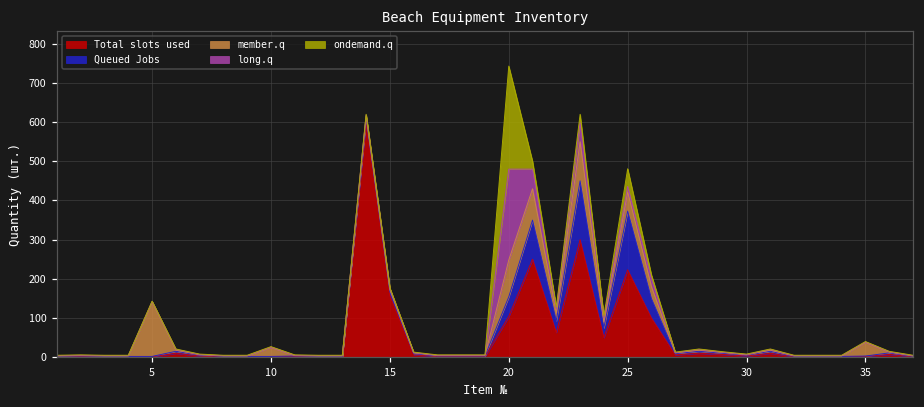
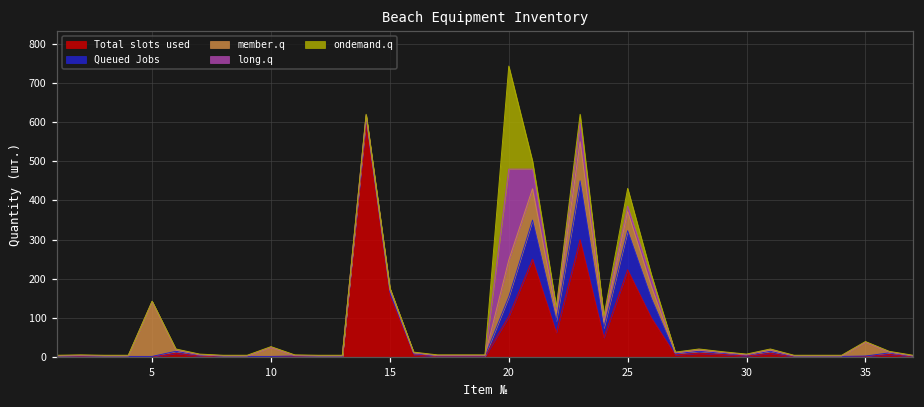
Queued Jobs, 25: 150 -> 100
